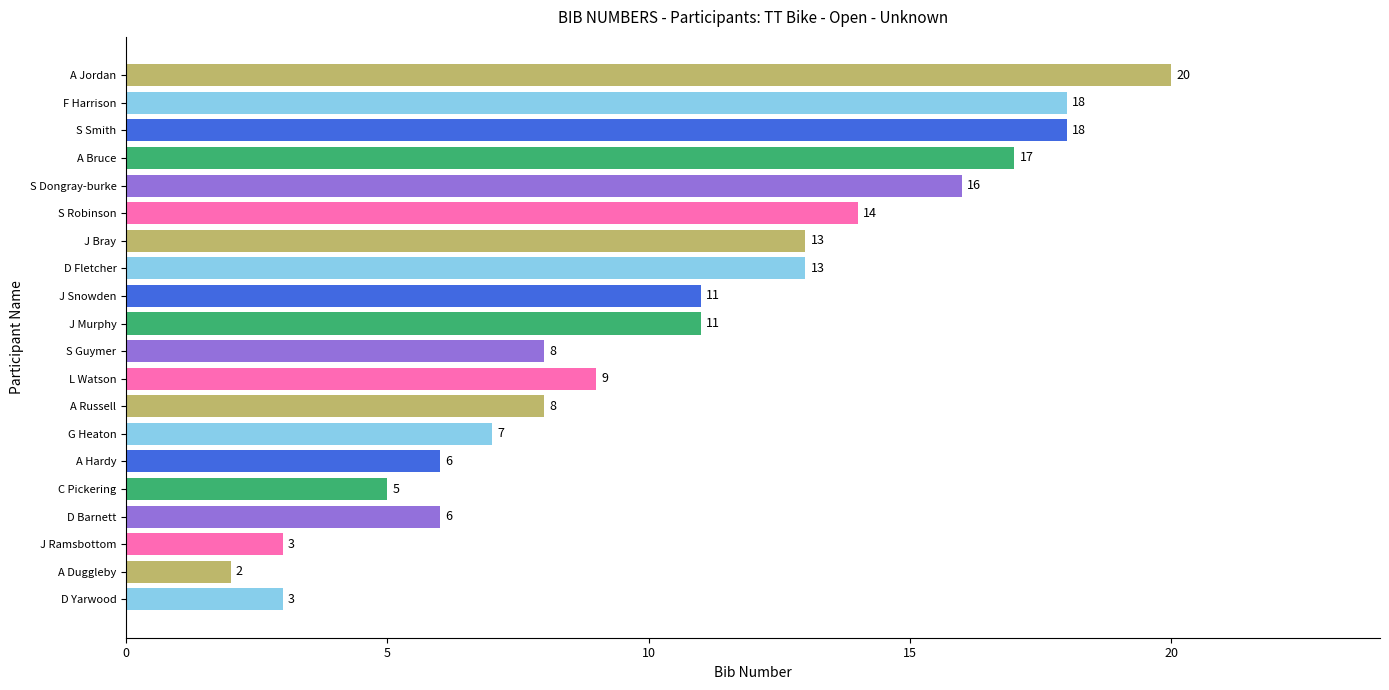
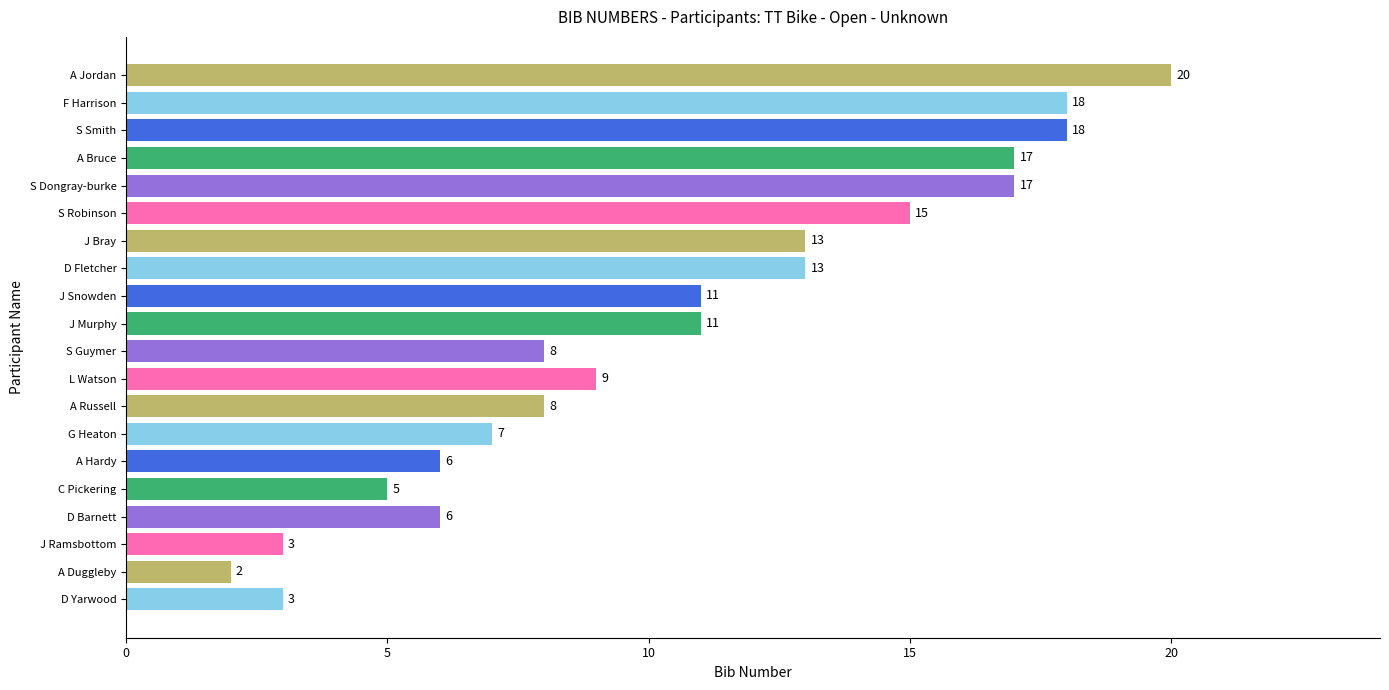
S Dongray-burke: 16 -> 17
S Robinson: 14 -> 15
